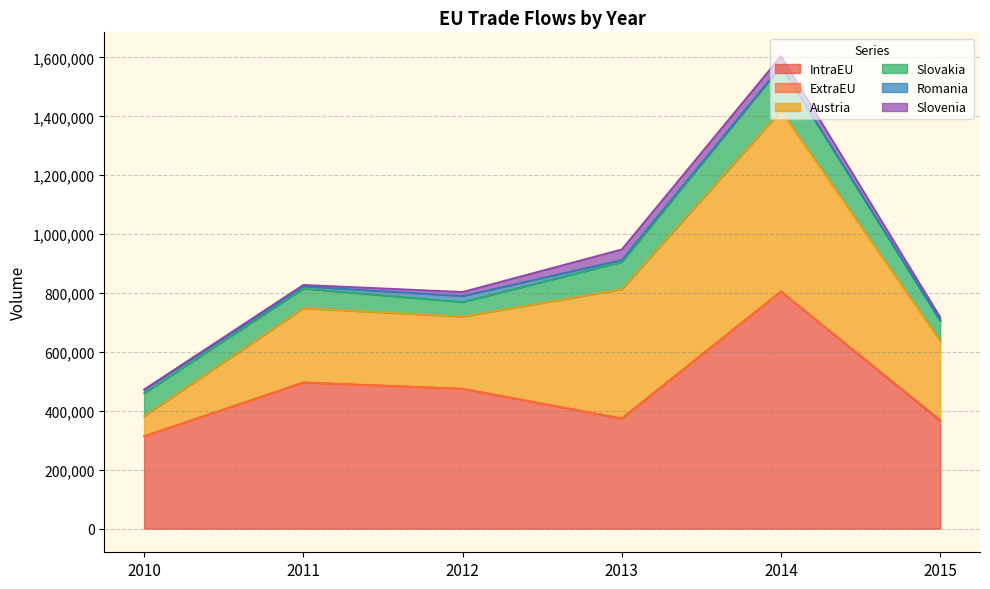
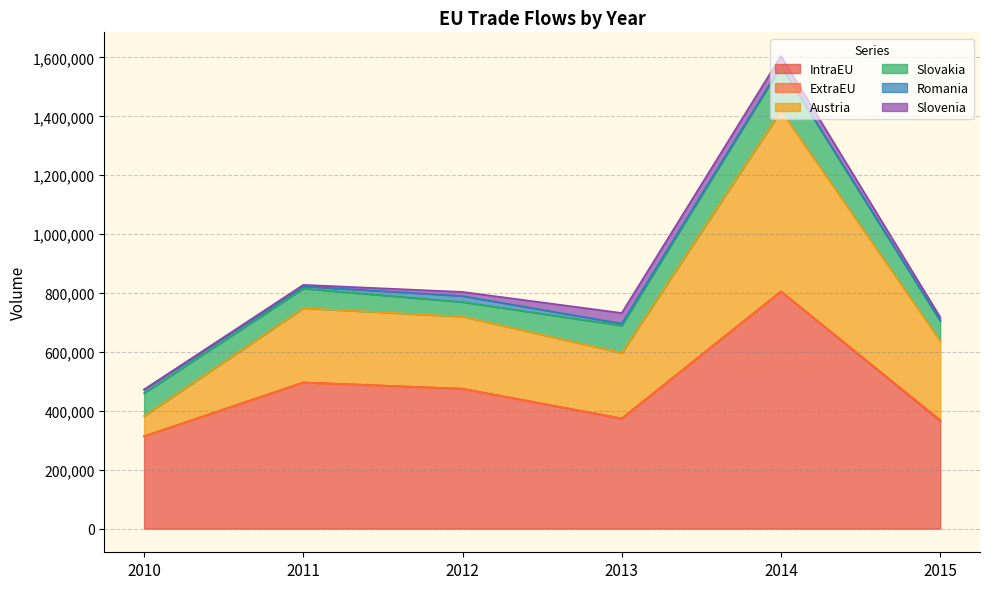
Austria, 2013: 440,000 -> 220,000
